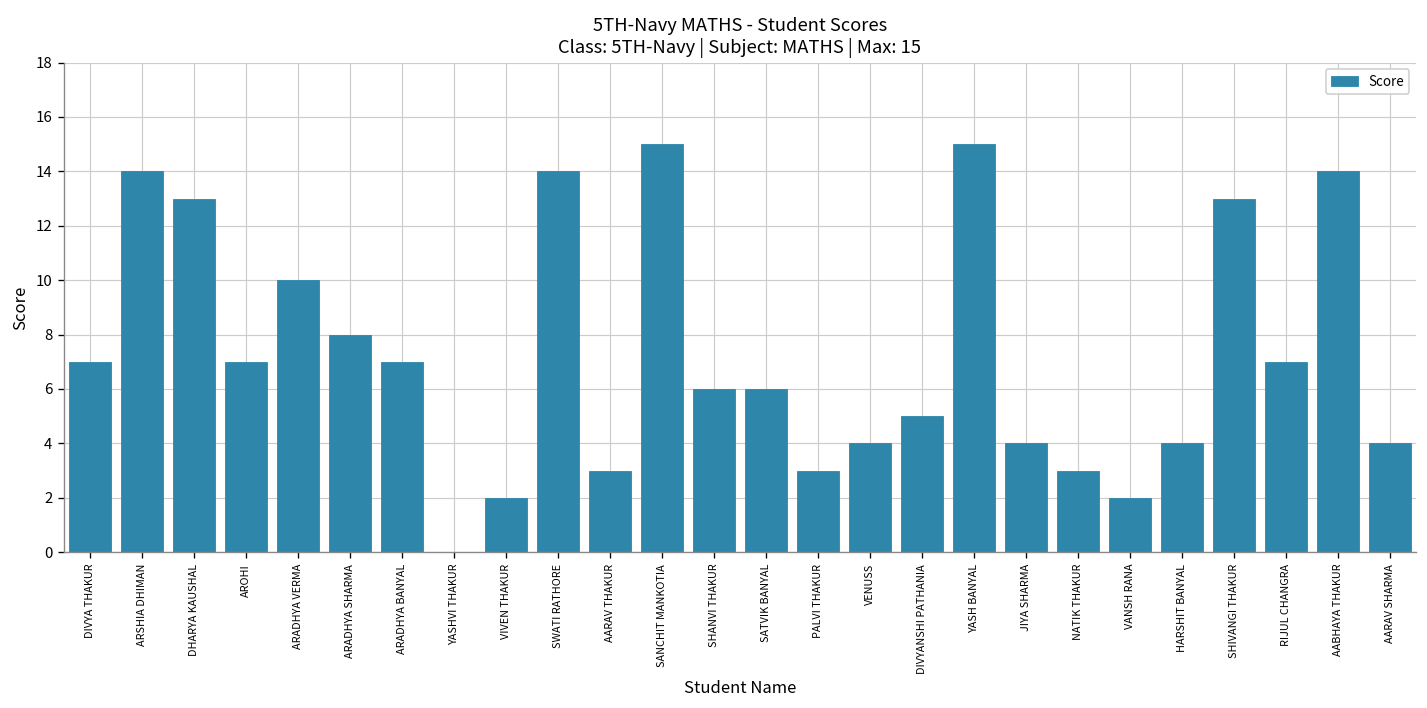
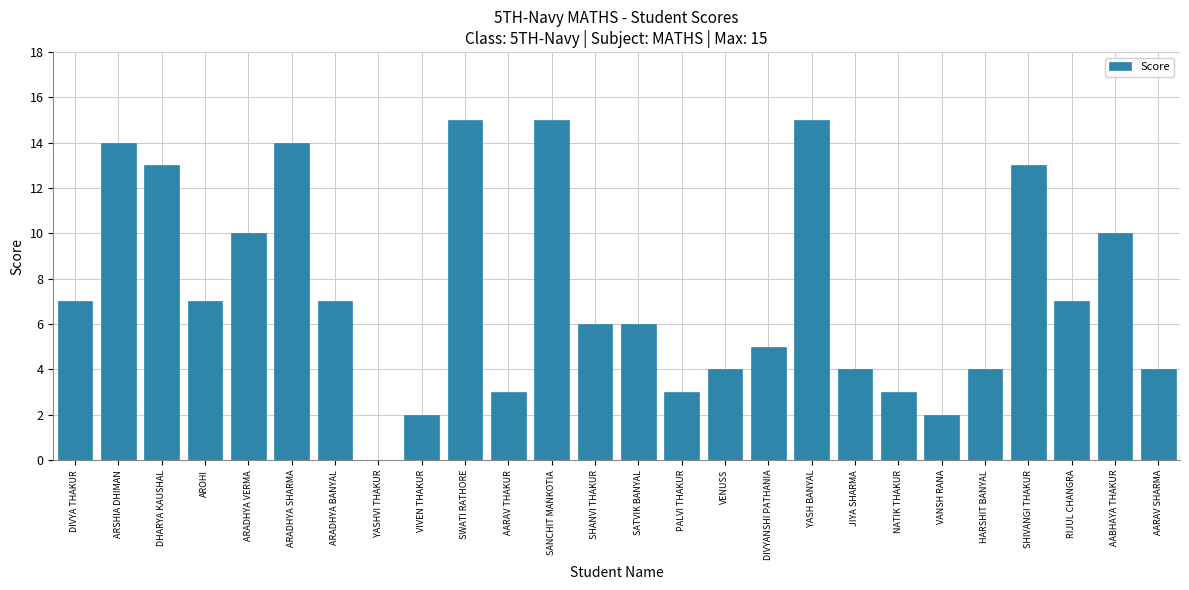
ARADHYA SHARMA: 8 -> 14
SWATI RATHORE: 14 -> 15
AABHAYA THAKUR: 14 -> 10
